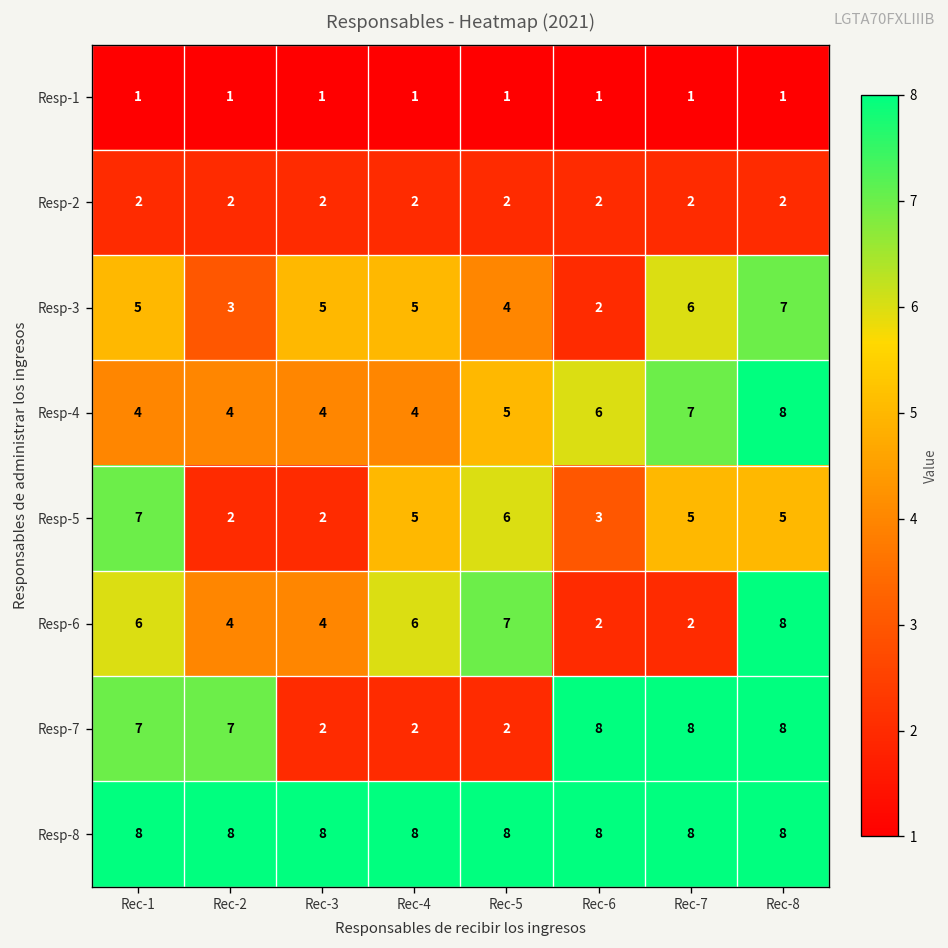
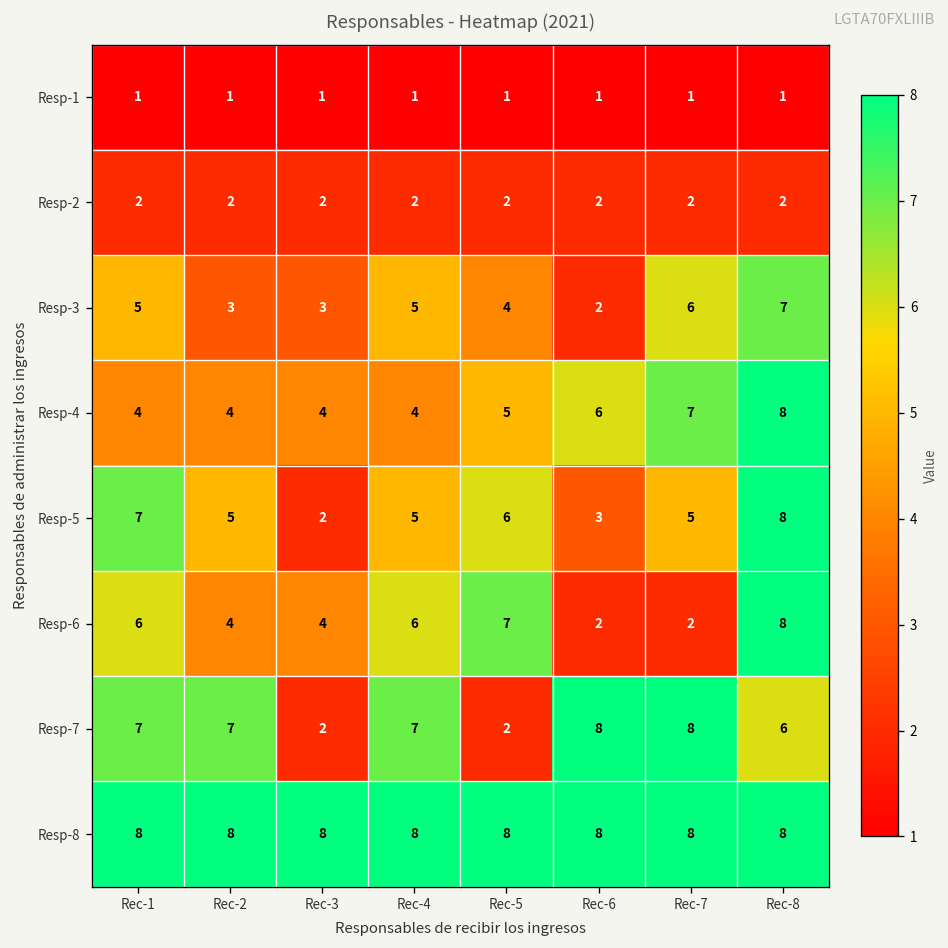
Resp-3, Rec-3: 5 -> 3
Resp-5, Rec-2: 2 -> 5
Resp-5, Rec-8: 5 -> 8
Resp-7, Rec-4: 2 -> 7
Resp-7, Rec-8: 8 -> 6
